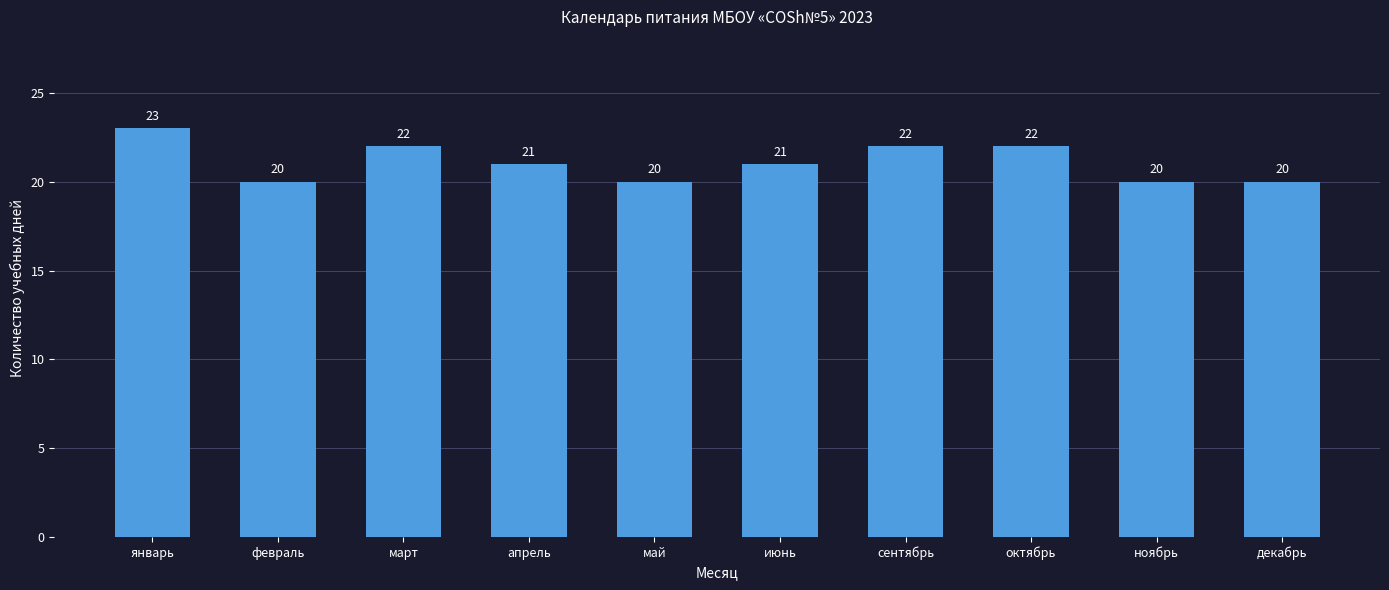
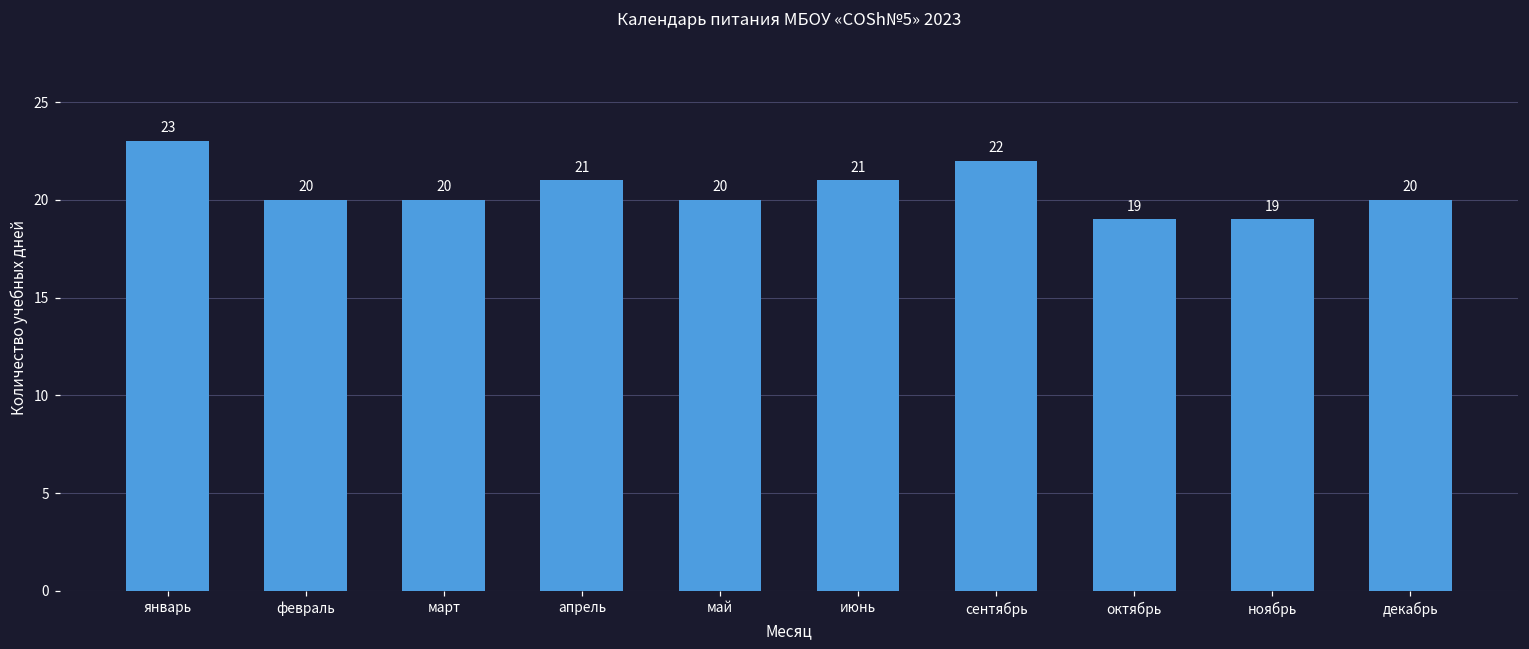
март: 22 -> 20
октябрь: 22 -> 19
ноябрь: 20 -> 19
